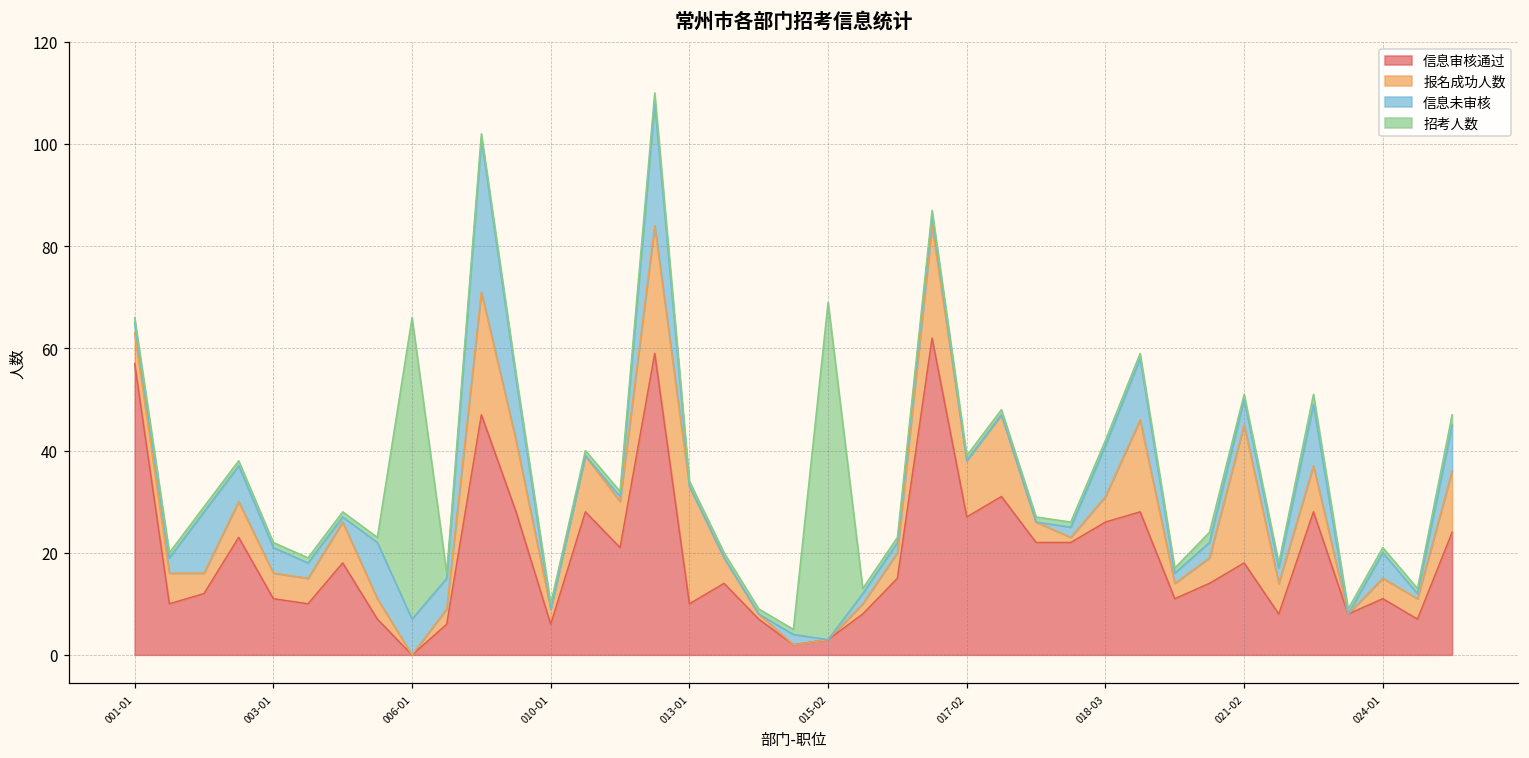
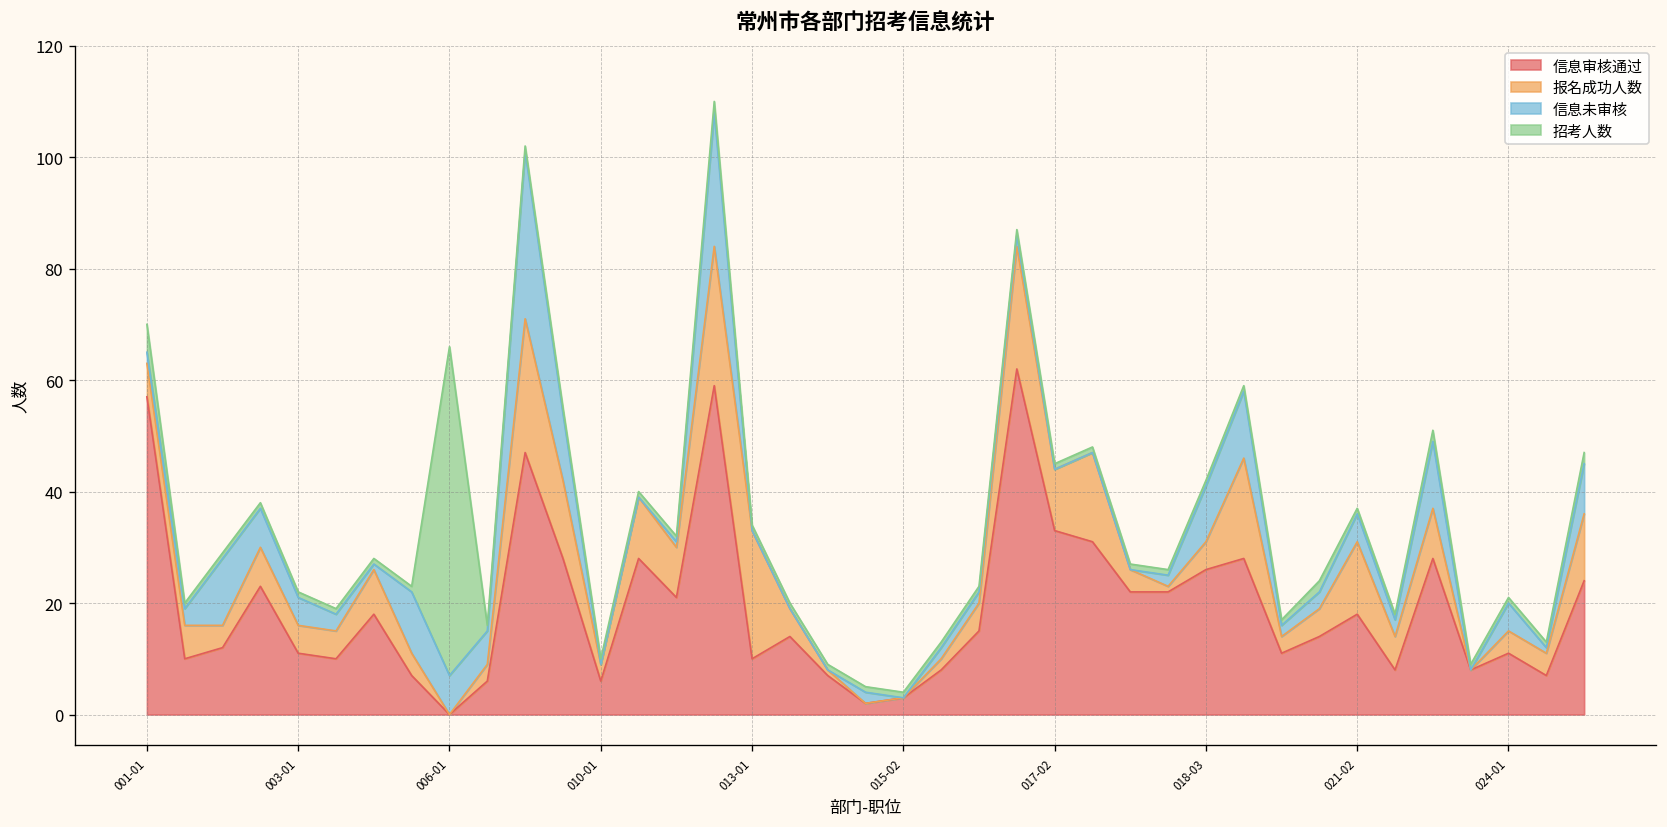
招考人数, 001-01: 1 -> 5
招考人数, 015-02: 66 -> 1
信息审核通过, 017-02: 27 -> 33
报名成功人数, 021-02: 27 -> 13
